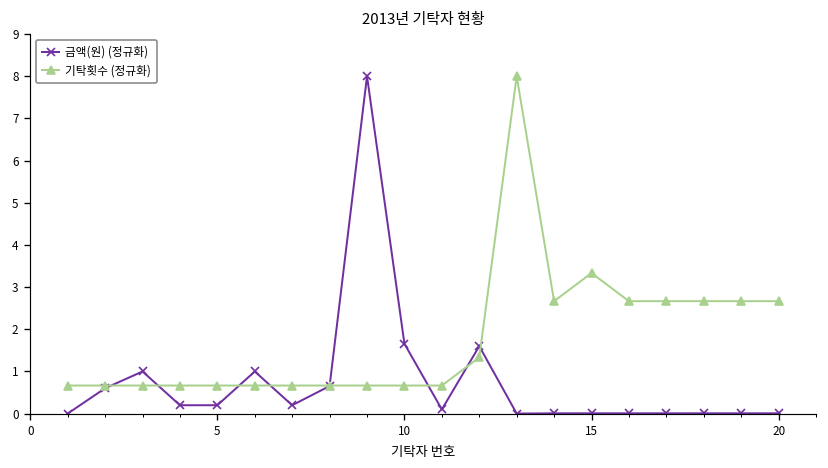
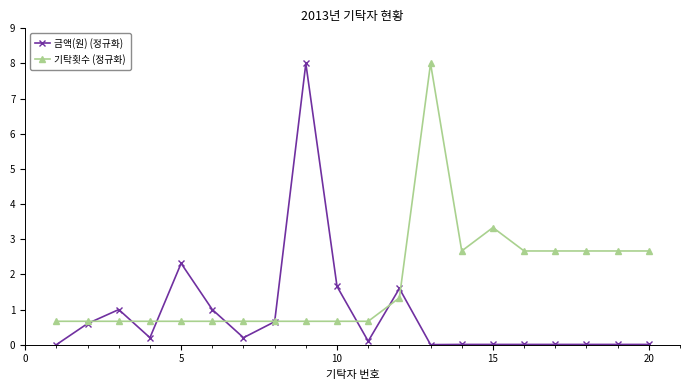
금액(원) (정규화), 5: 0.2 -> 2.3
